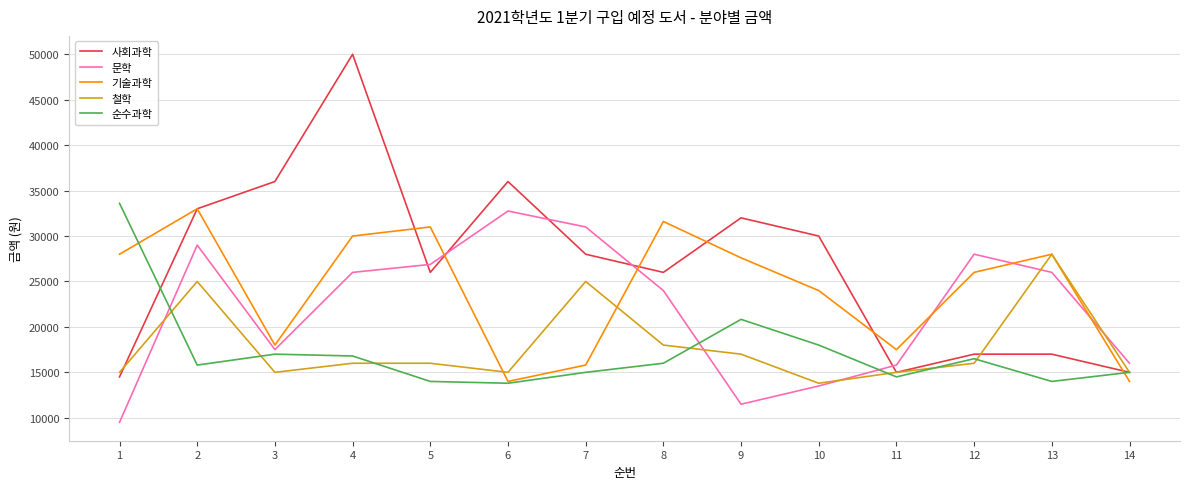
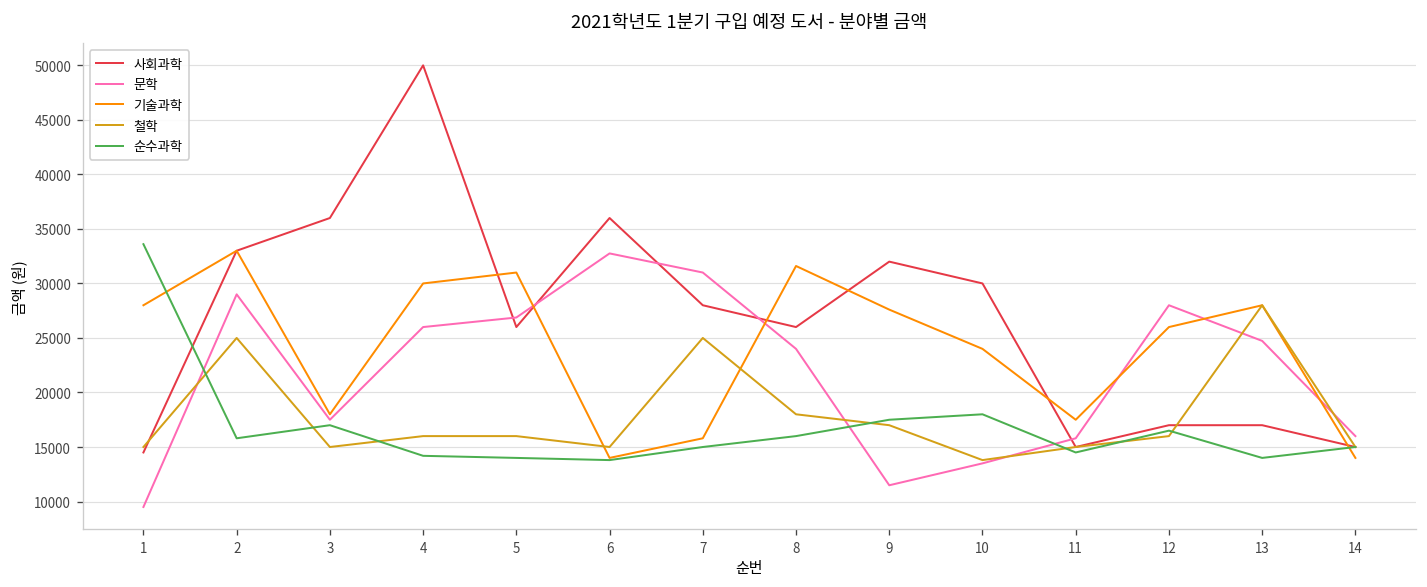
순수과학, 4: 17000 -> 14000
순수과학, 9: 21000 -> 18000
문학, 13: 26000 -> 25000
